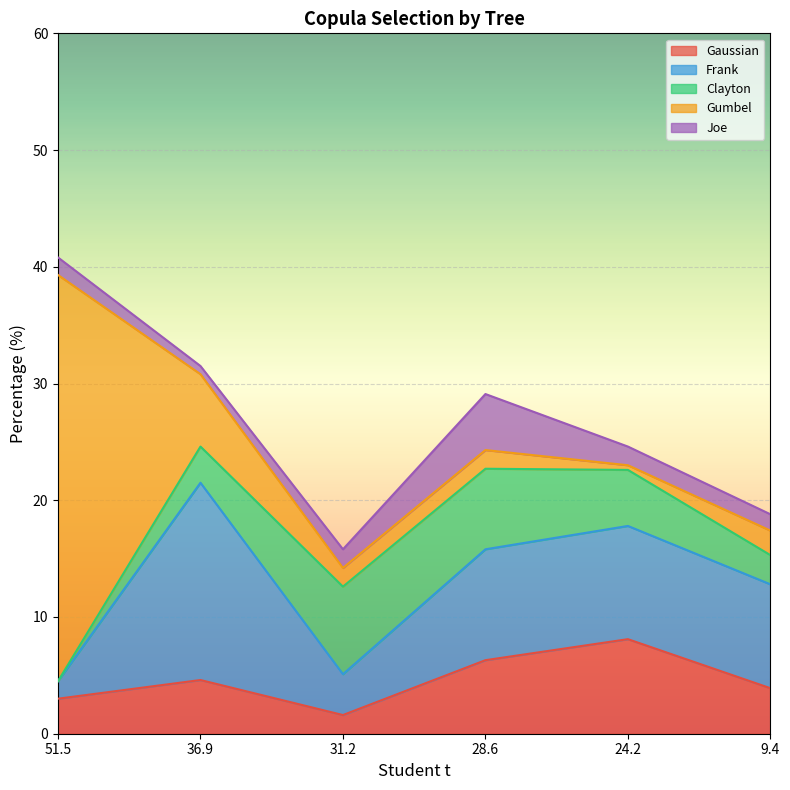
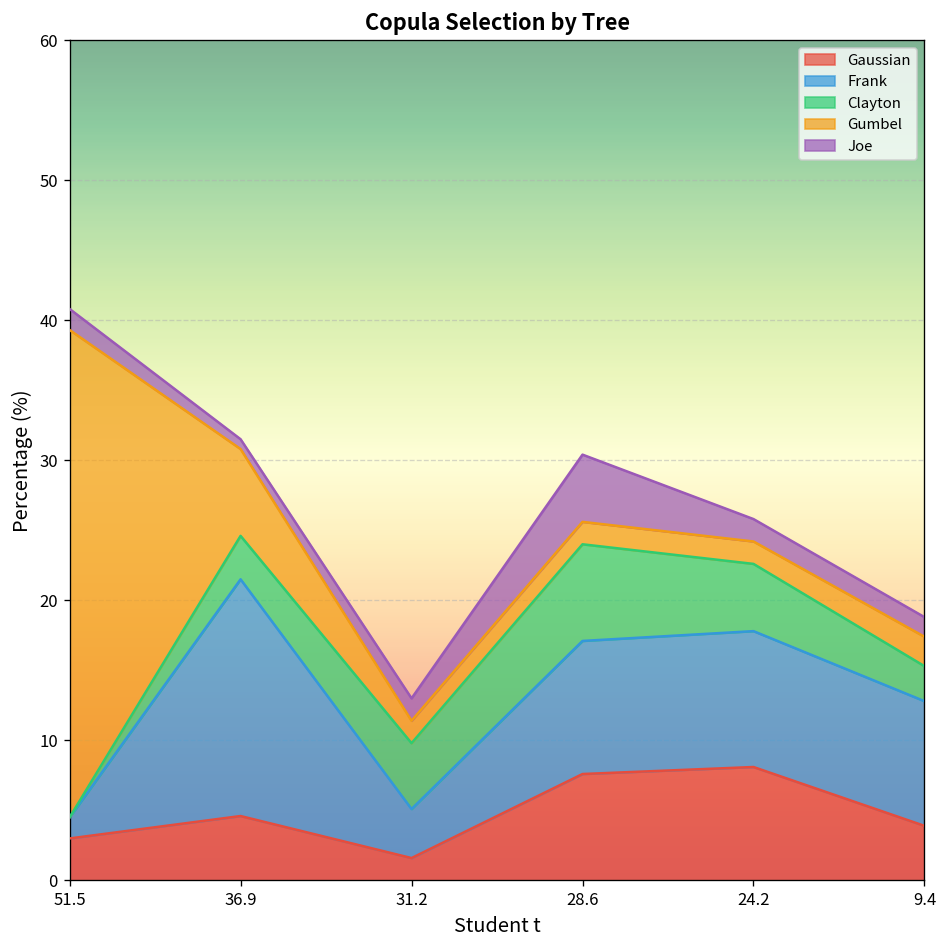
Clayton, 31.2: 7.5 -> 4.7
Gaussian, 28.6: 6.3 -> 7.6
Gumbel, 24.2: 0.4 -> 1.6
